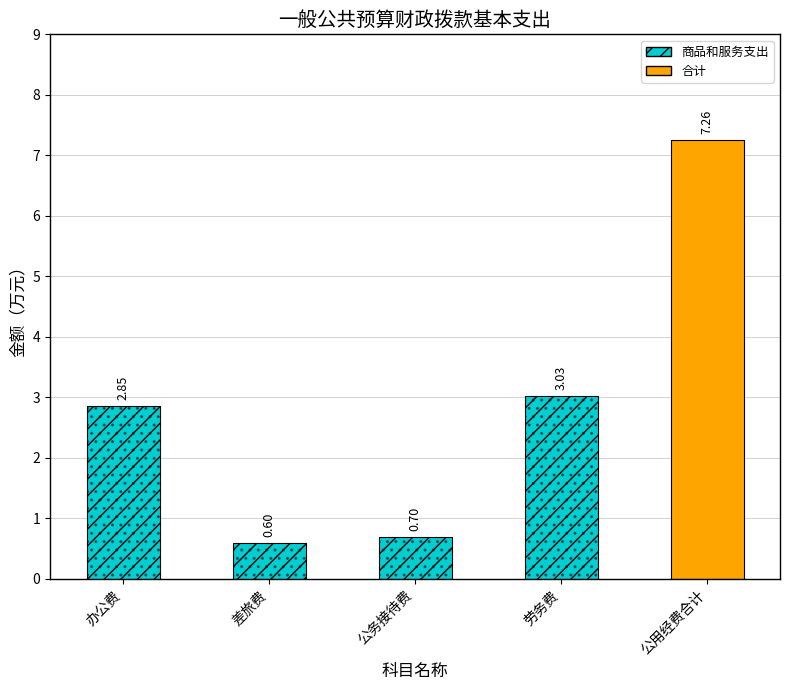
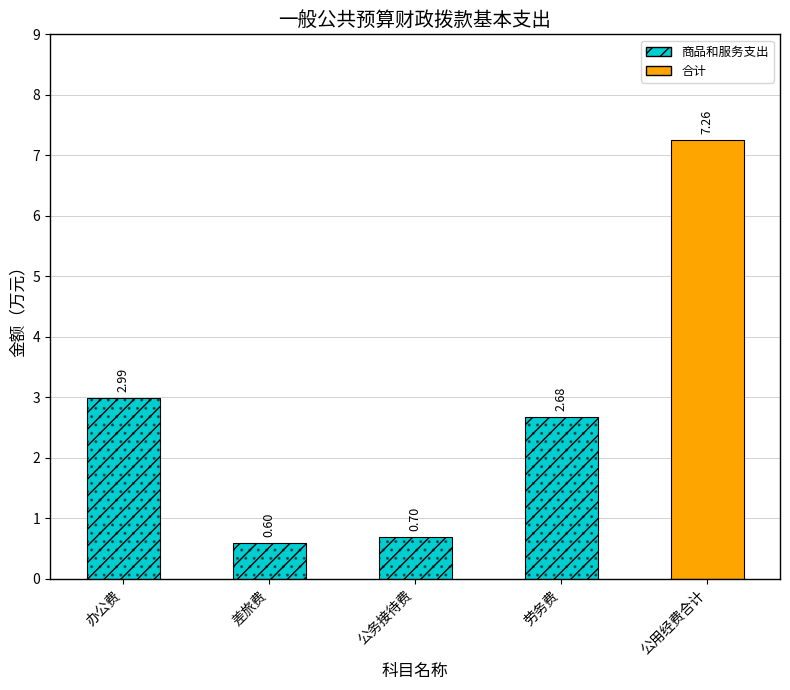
办公费: 2.85 -> 2.99
劳务费: 3.03 -> 2.68
